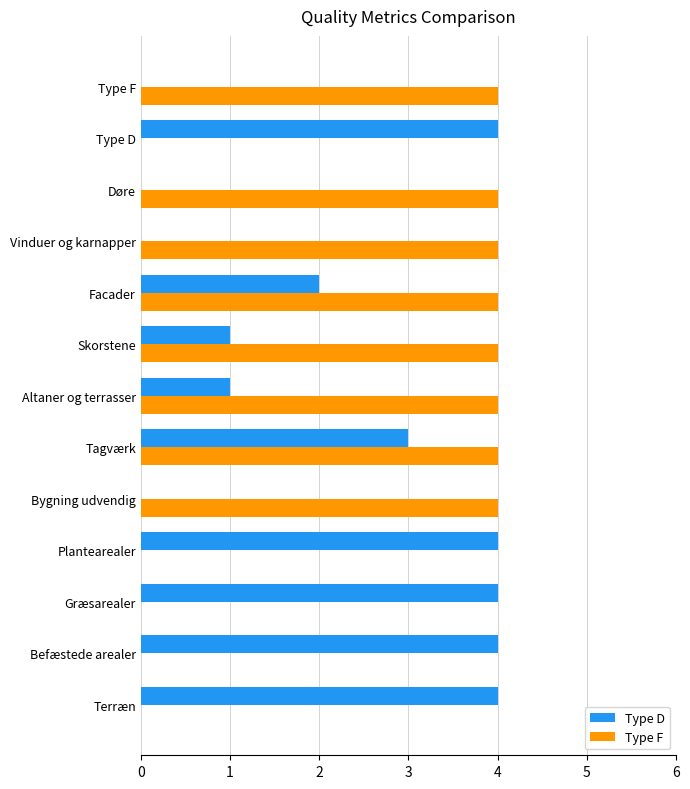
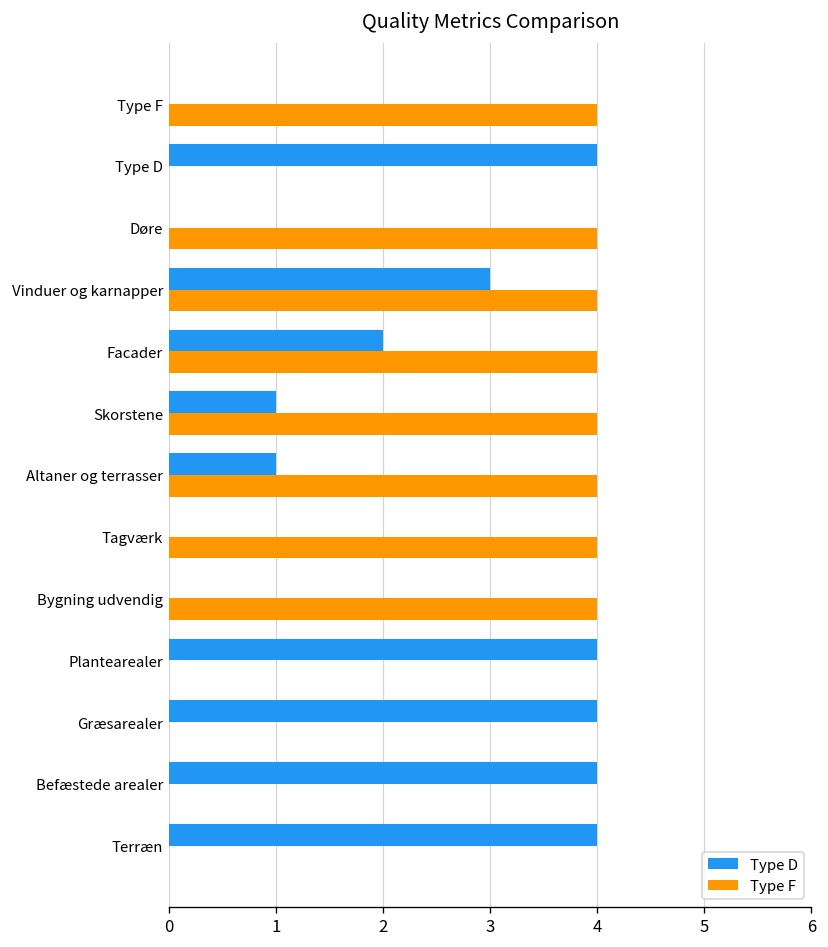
Type D, Vinduer og karnapper: 0 -> 3
Type D, Tagværk: 3 -> 0
